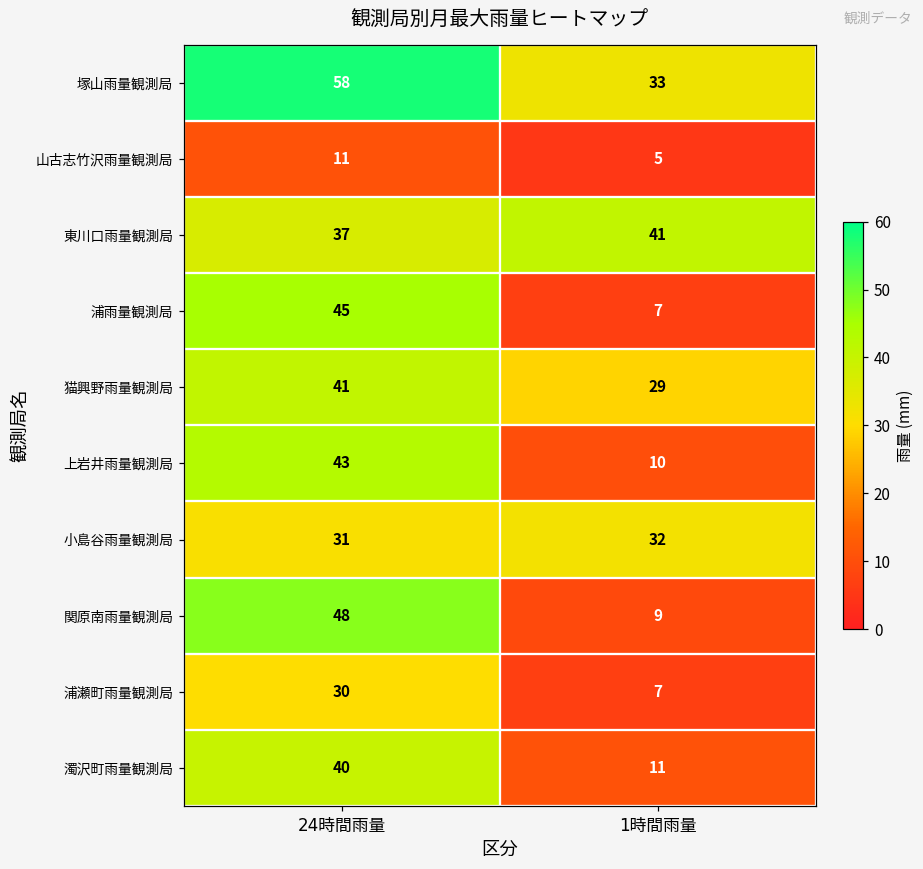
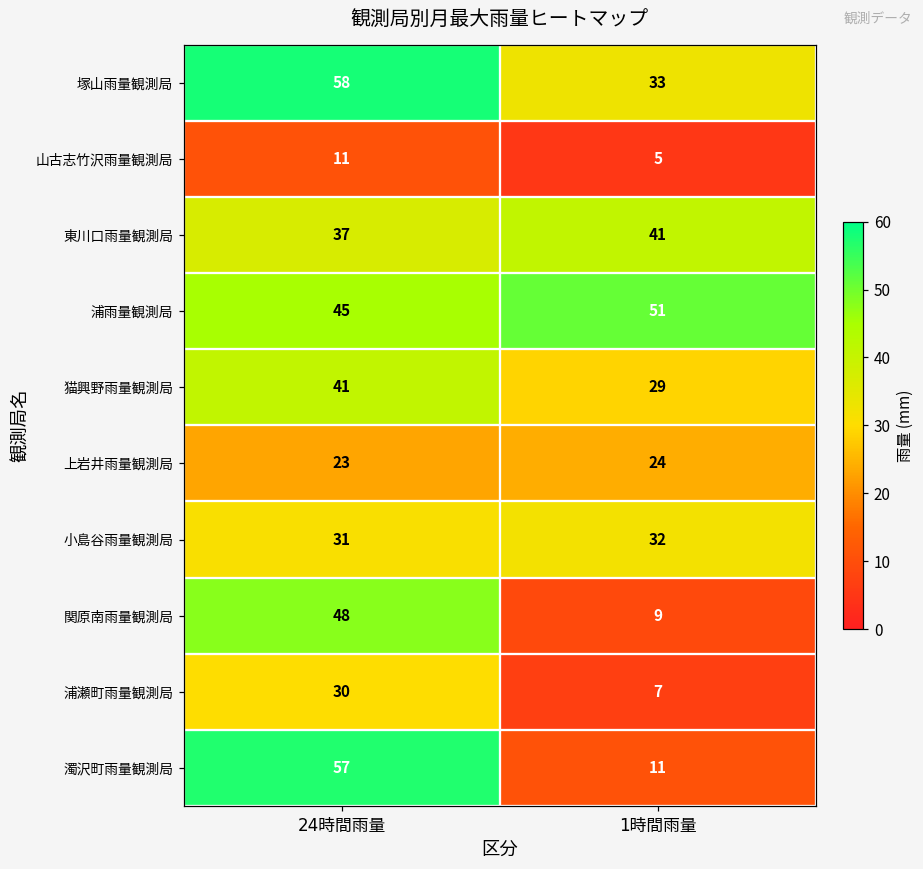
浦雨量観測局, 1時間雨量: 7 -> 51
上岩井雨量観測局, 24時間雨量: 43 -> 23
上岩井雨量観測局, 1時間雨量: 10 -> 24
濁沢町雨量観測局, 24時間雨量: 40 -> 57
